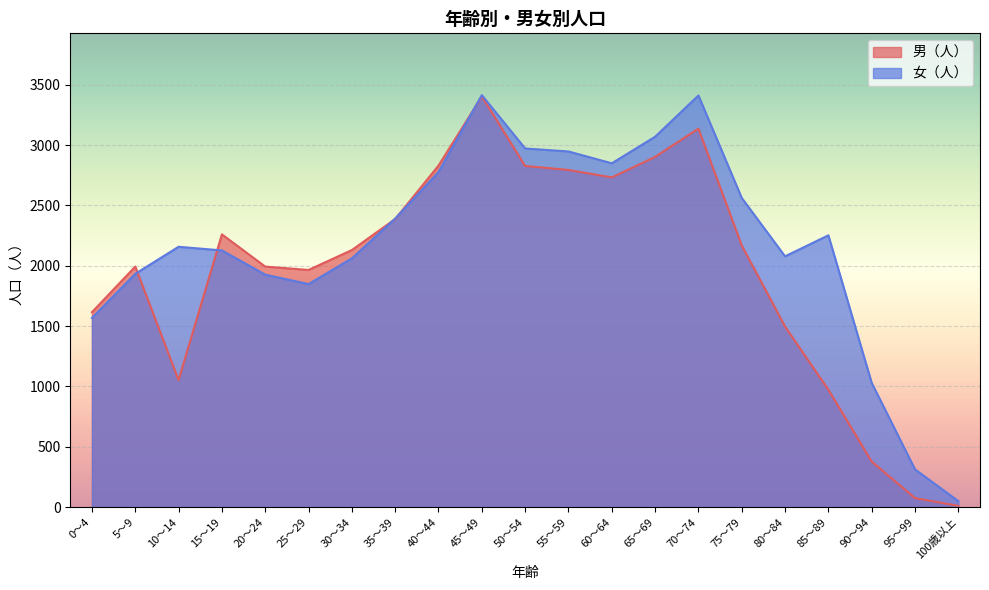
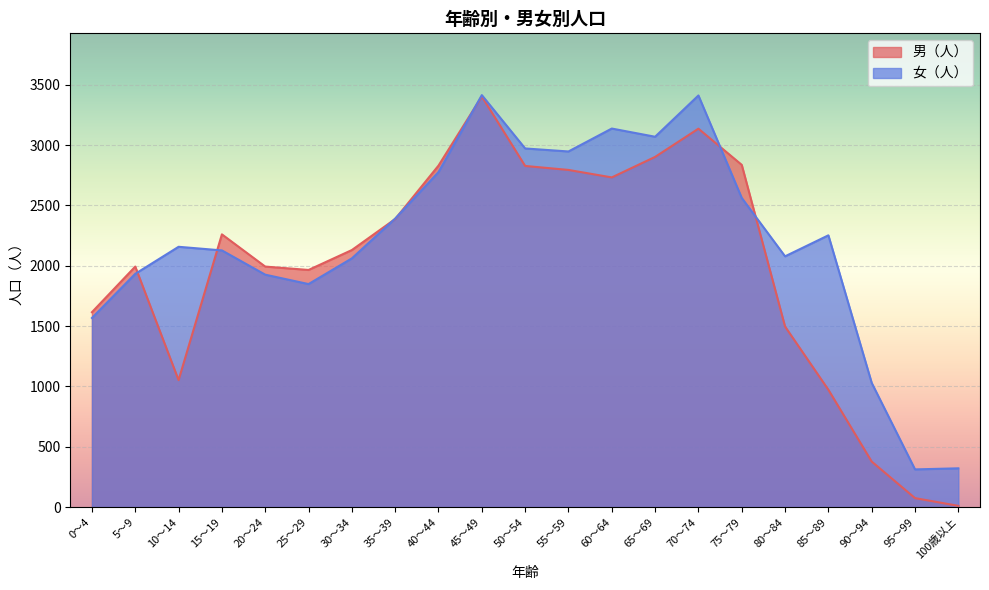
女（人）, 60～64: 2850 -> 3140
男（人）, 75～79: 2170 -> 2840
女（人）, 100歳以上: 50 -> 320
